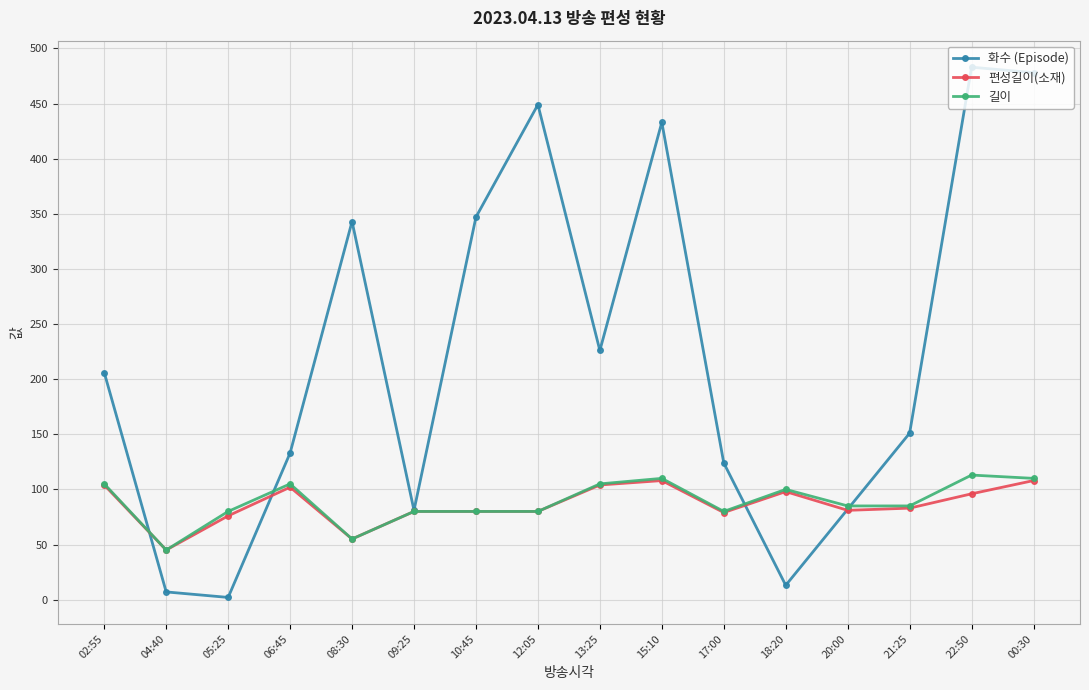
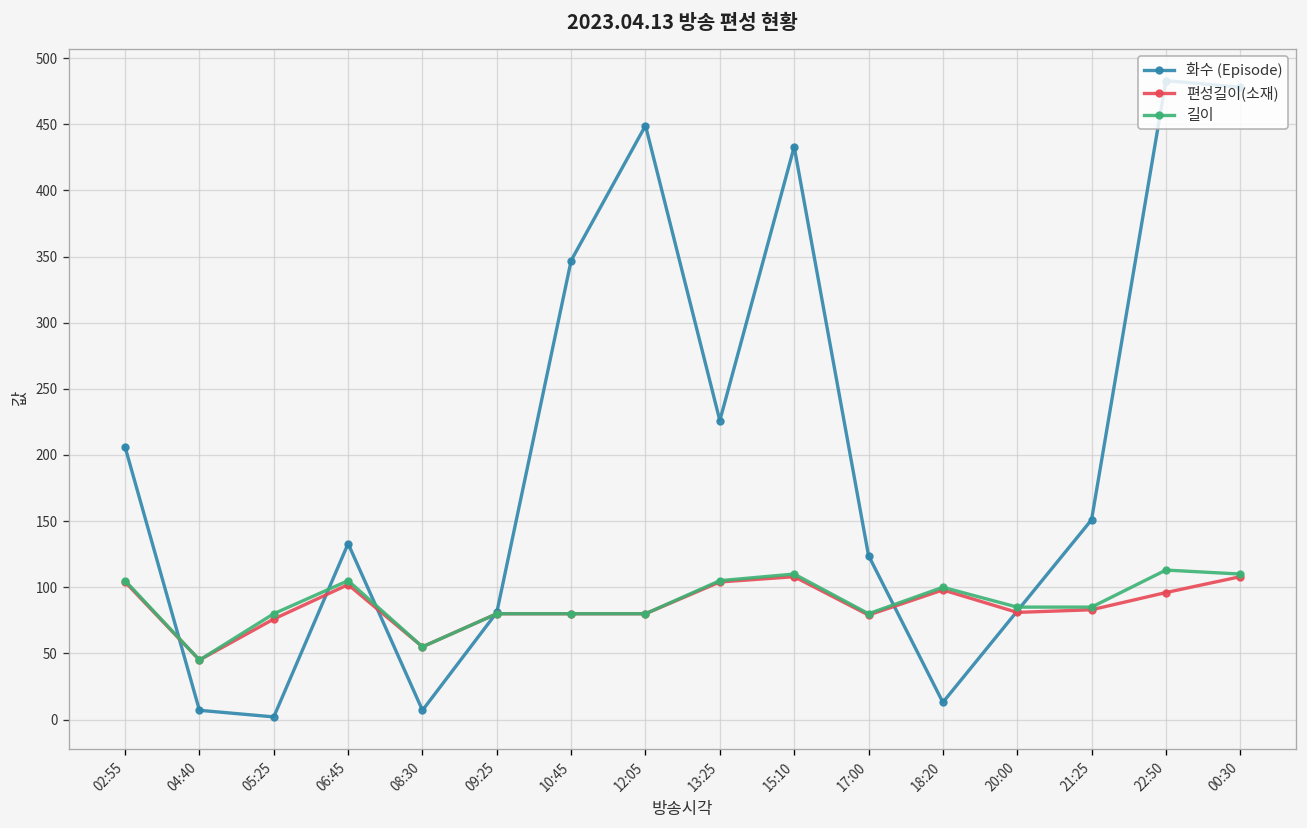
화수 (Episode), 08:30: 343 -> 7
